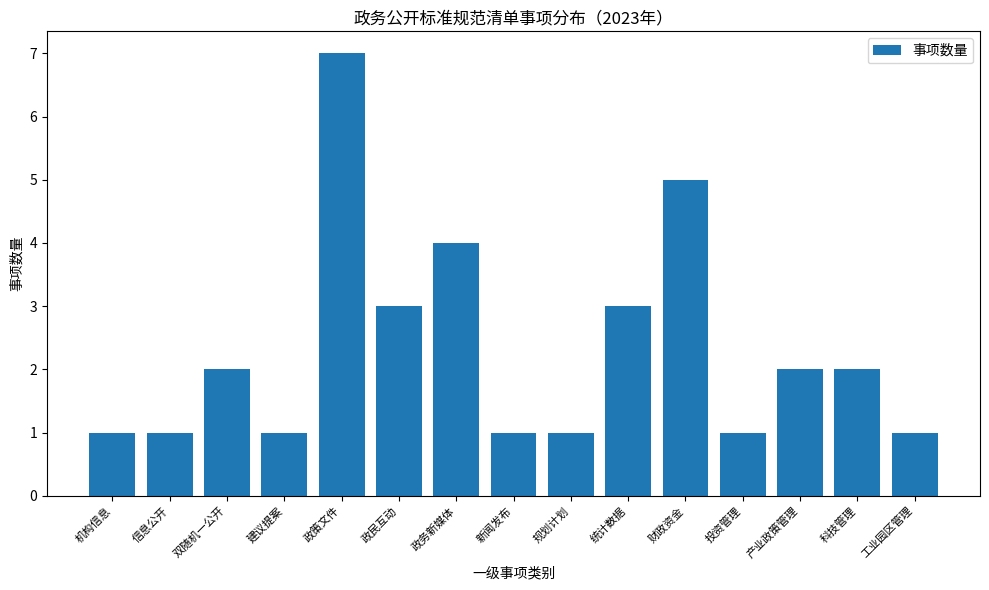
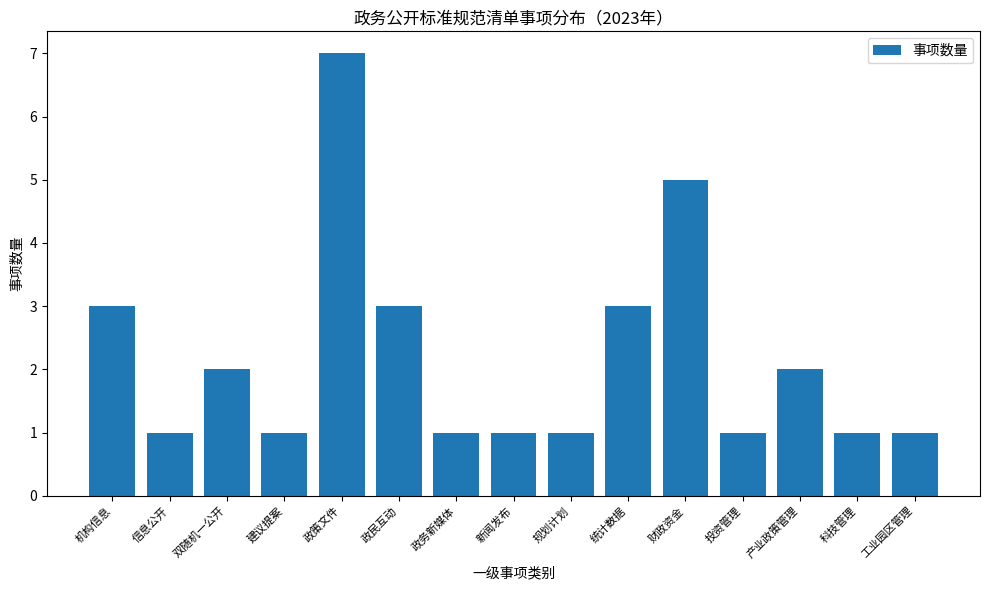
机构信息: 1 -> 3
政务新媒体: 4 -> 1
科技管理: 2 -> 1
